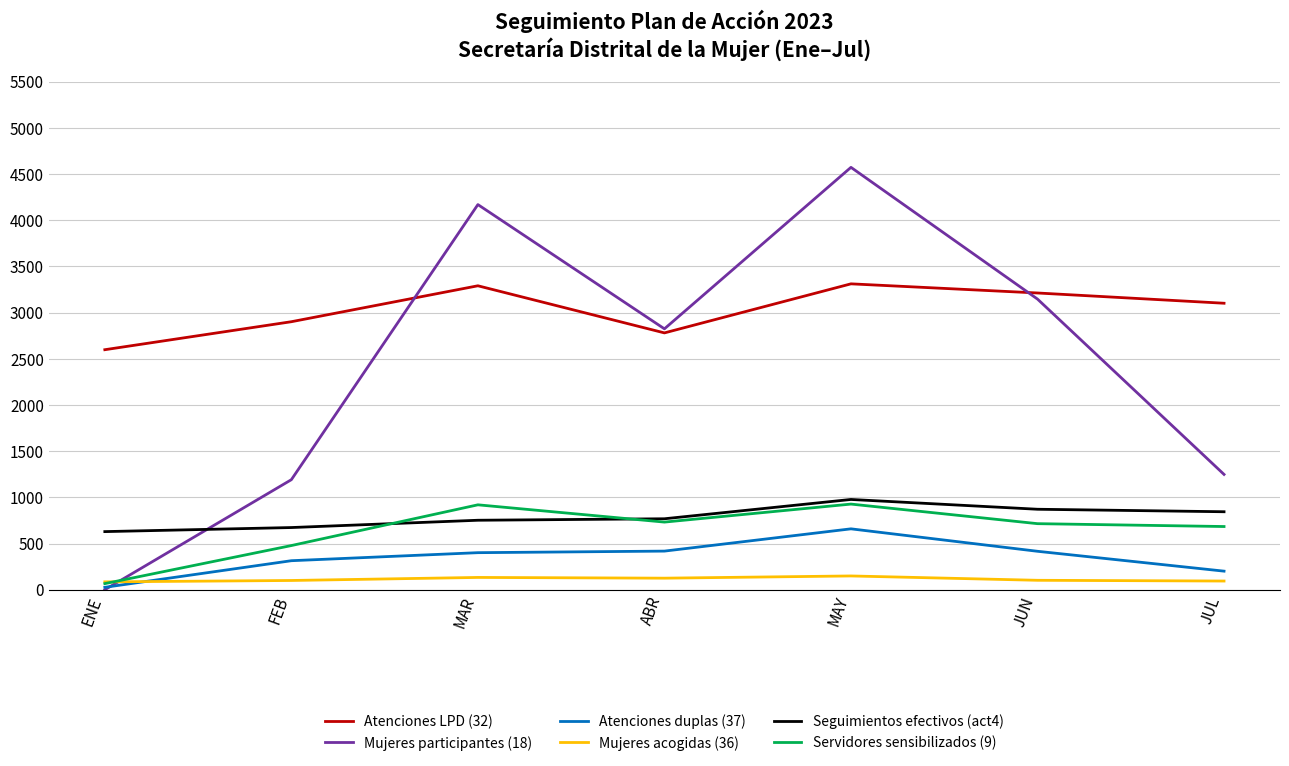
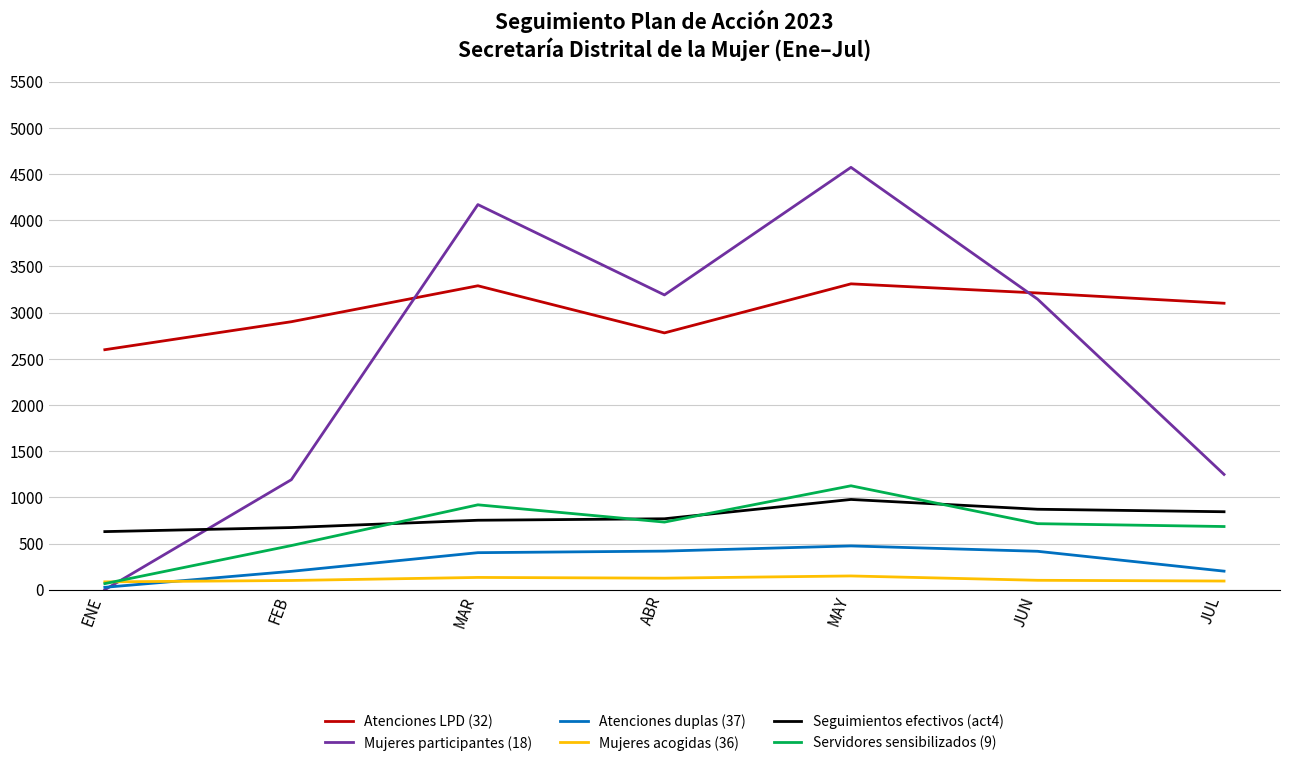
Atenciones duplas (37), FEB: 300 -> 200
Mujeres participantes (18), ABR: 2800 -> 3200
Atenciones duplas (37), MAY: 700 -> 500
Servidores sensibilizados (9), MAY: 900 -> 1100
